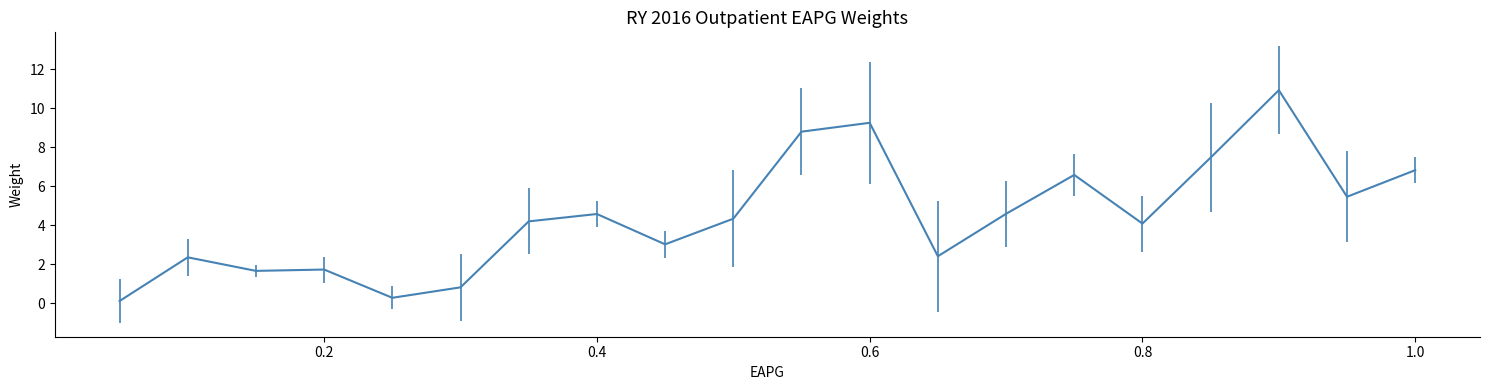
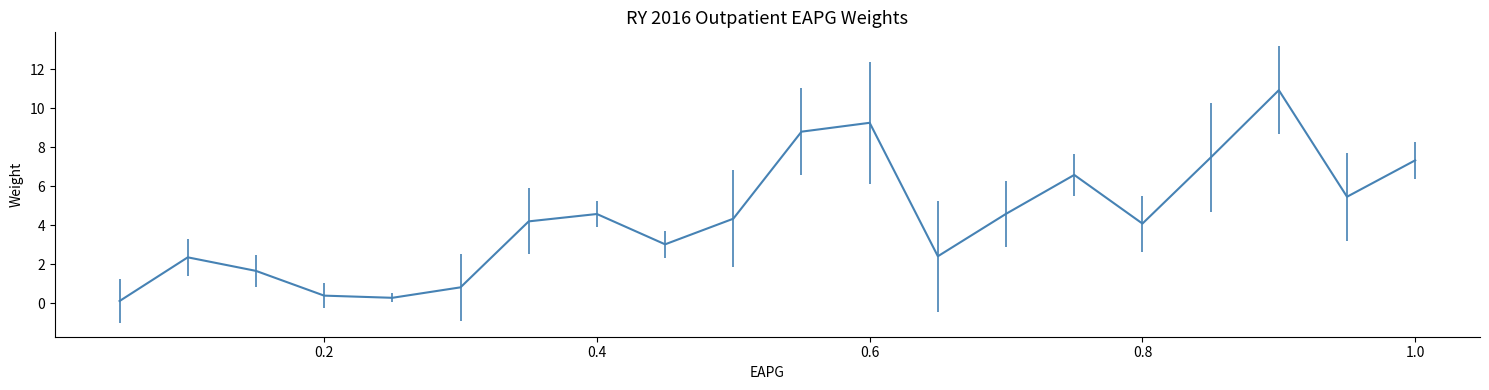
0.2: 1.7 -> 0.4
1.0: 6.8 -> 7.3
